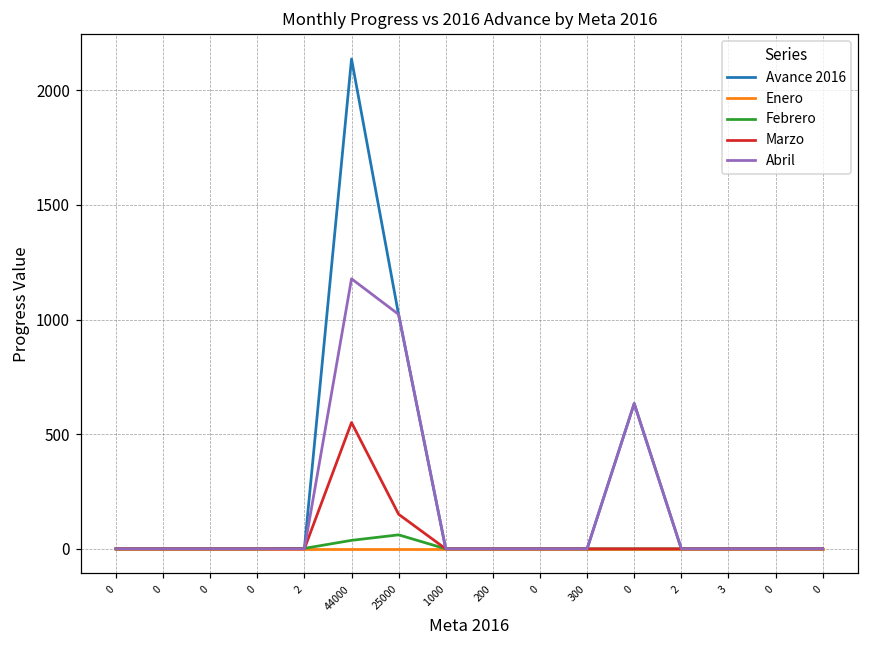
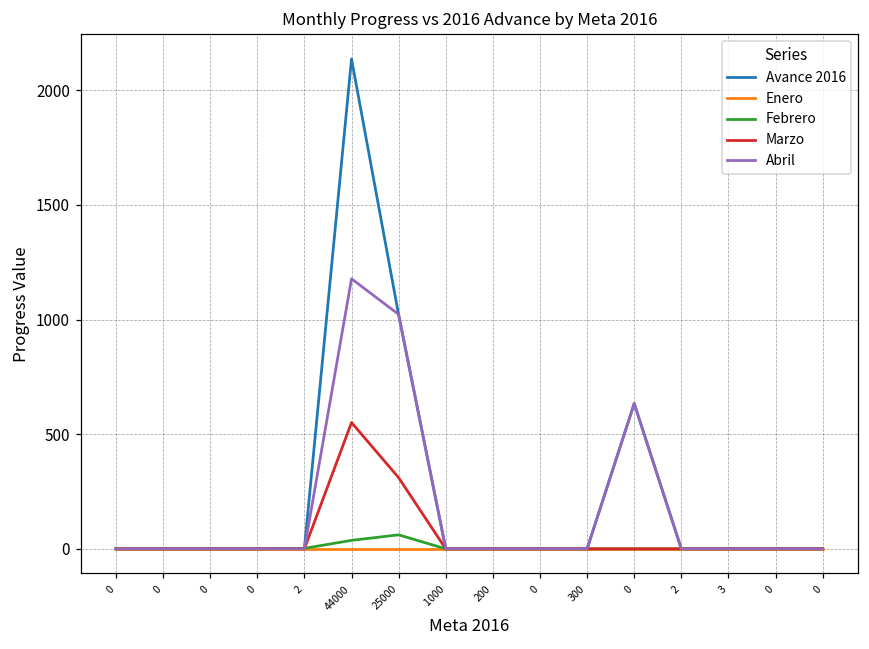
Marzo, 25000: 150 -> 310
